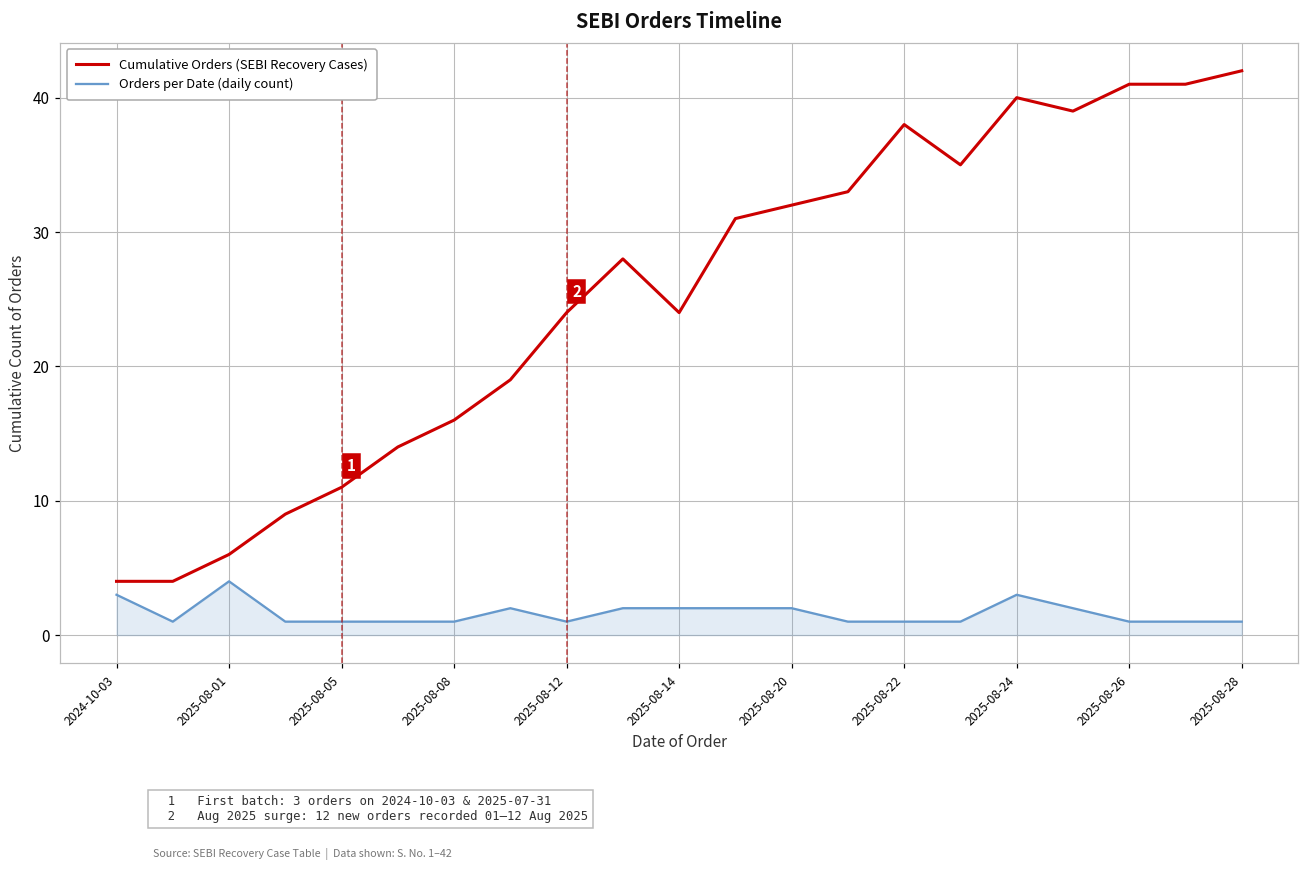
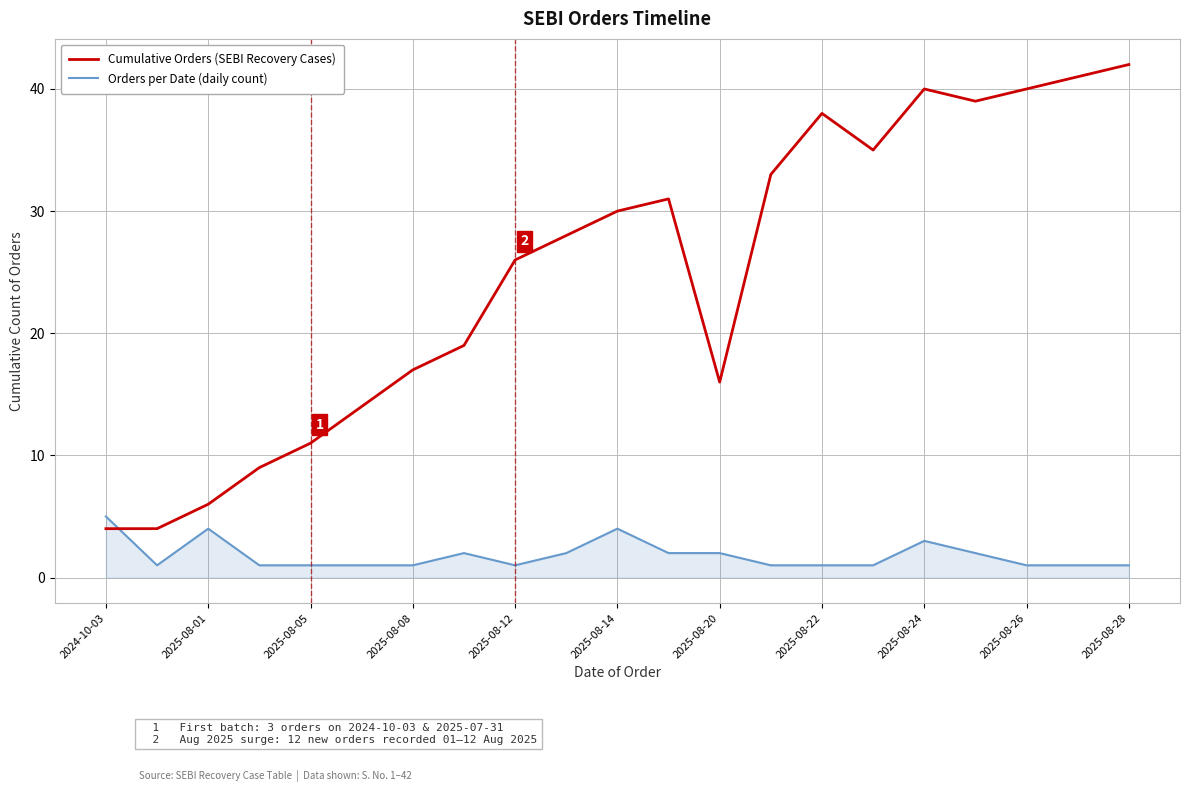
Orders per Date (daily count), 2024-10-03: 3 -> 5
Cumulative Orders (SEBI Recovery Cases), 2025-08-08: 16 -> 17
Cumulative Orders (SEBI Recovery Cases), 2025-08-12: 24 -> 26
Cumulative Orders (SEBI Recovery Cases), 2025-08-14: 24 -> 30
Orders per Date (daily count), 2025-08-14: 2 -> 4
Cumulative Orders (SEBI Recovery Cases), 2025-08-20: 32 -> 16
Cumulative Orders (SEBI Recovery Cases), 2025-08-26: 41 -> 40
